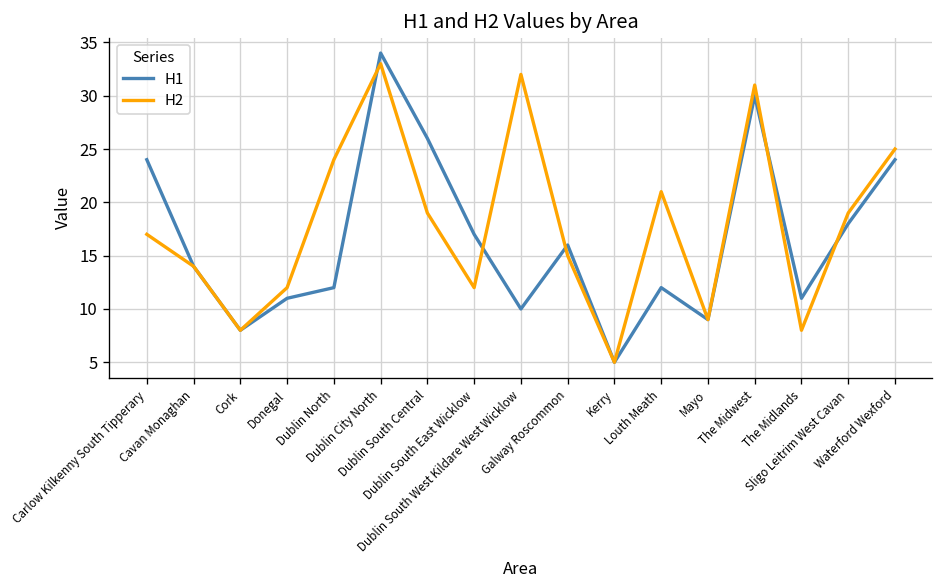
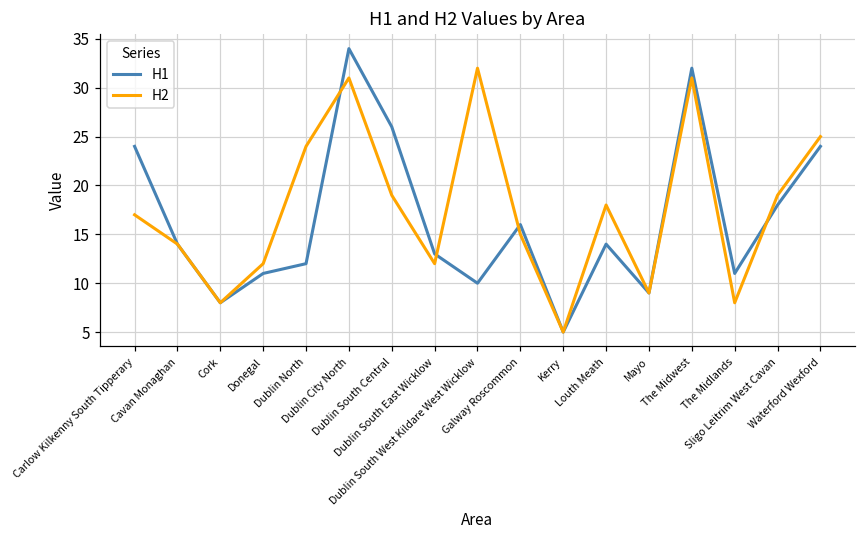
H2, Dublin City North: 33 -> 31
H1, Dublin South East Wicklow: 17 -> 13
H1, Louth Meath: 12 -> 14
H2, Louth Meath: 21 -> 18
H1, The Midwest: 30 -> 32
